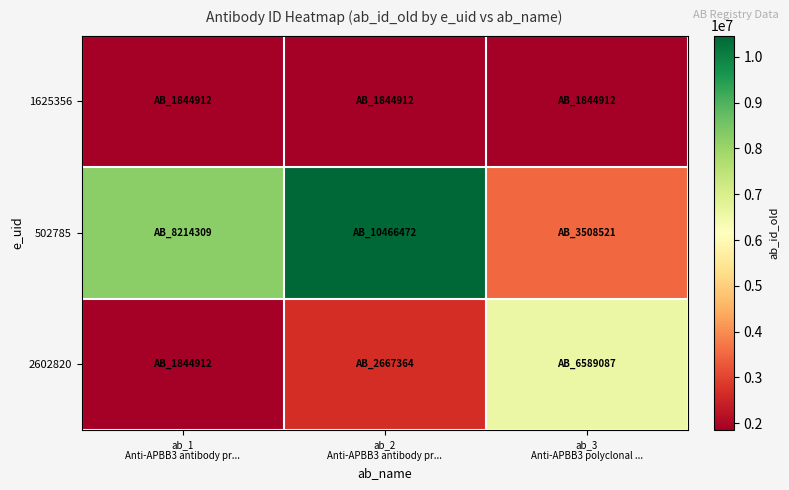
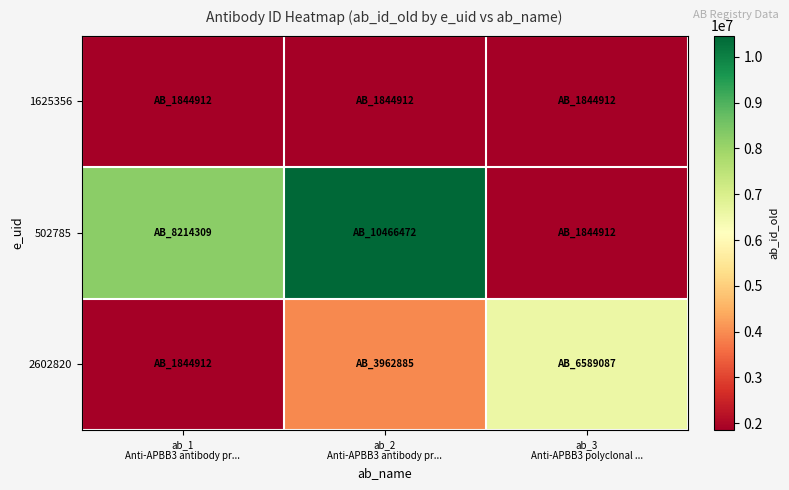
502785, ab_3 Anti-APBB3 polyclonal ...: 3508521 -> 1844912
2602820, ab_2 Anti-APBB3 antibody pr...: 2667364 -> 3962885
